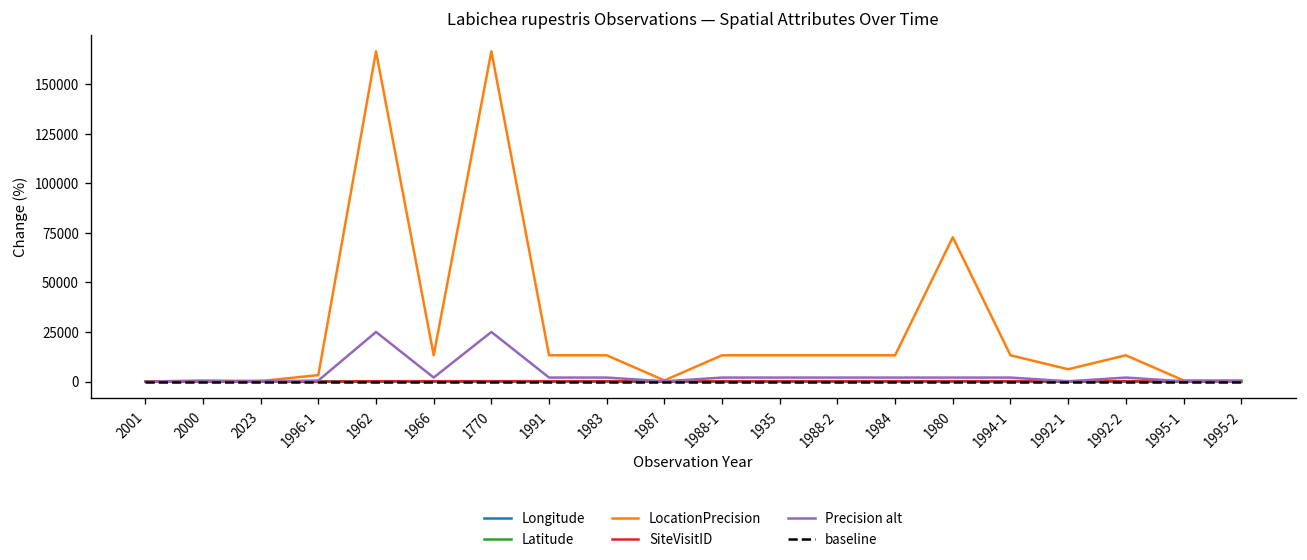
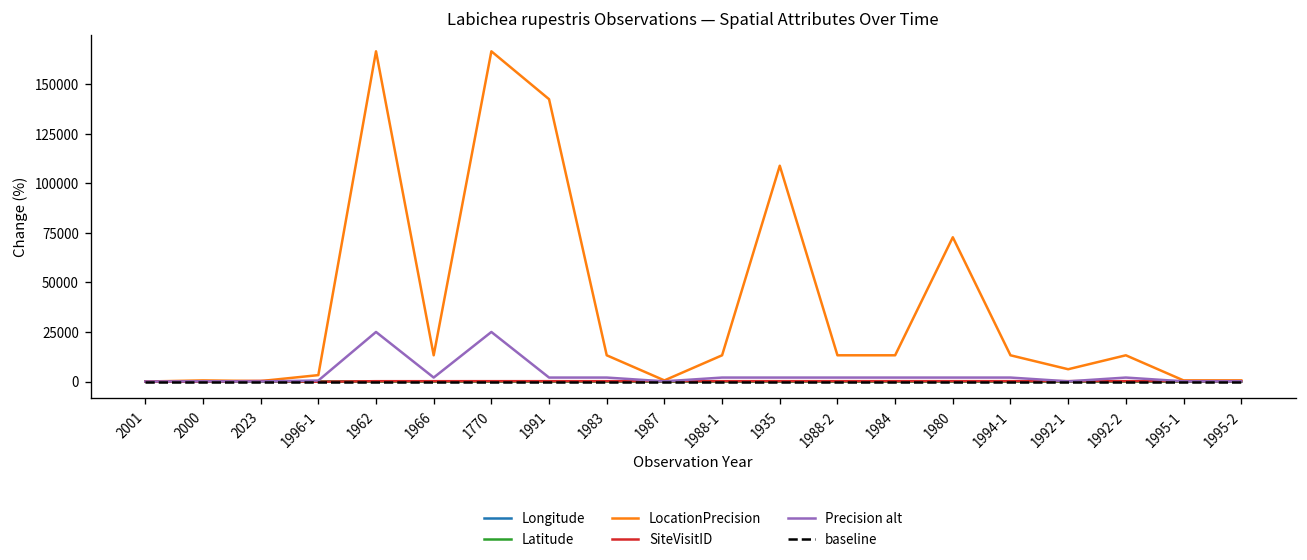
LocationPrecision, 1991: 13000 -> 142000
LocationPrecision, 1935: 13000 -> 109000
